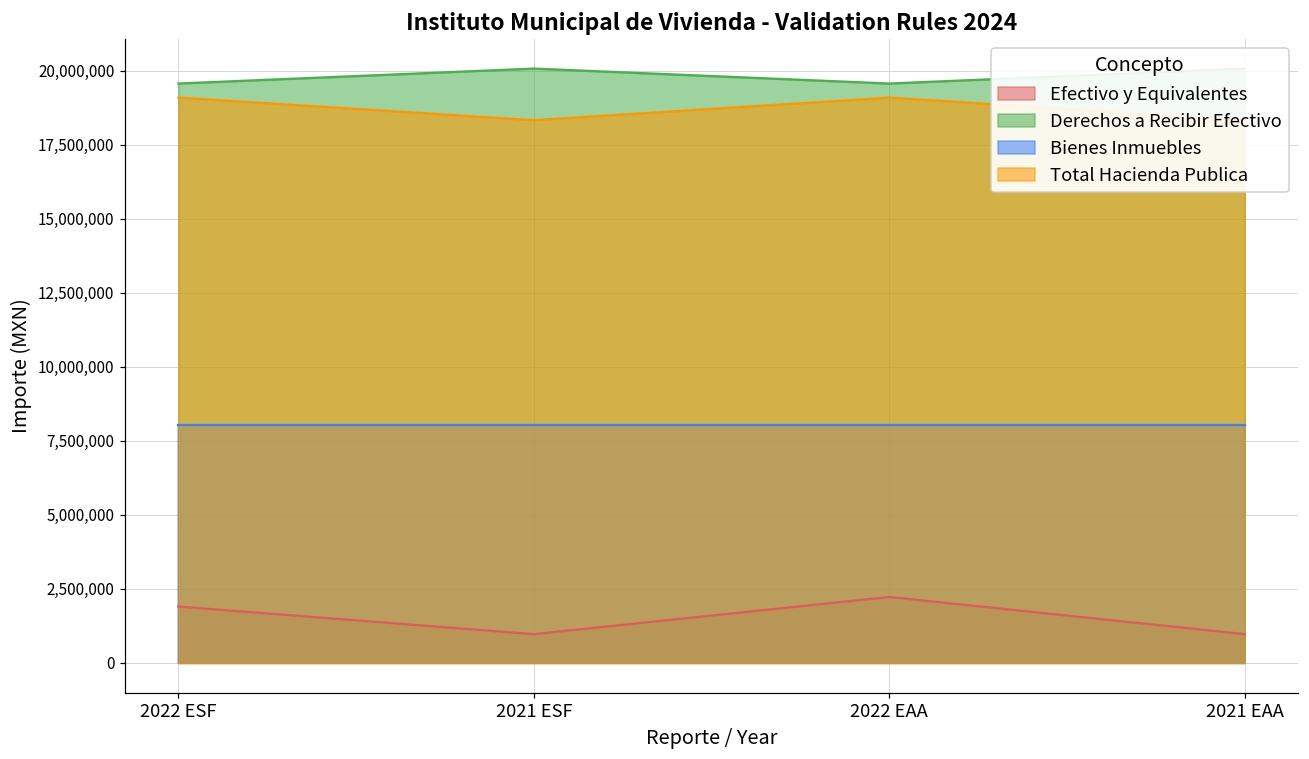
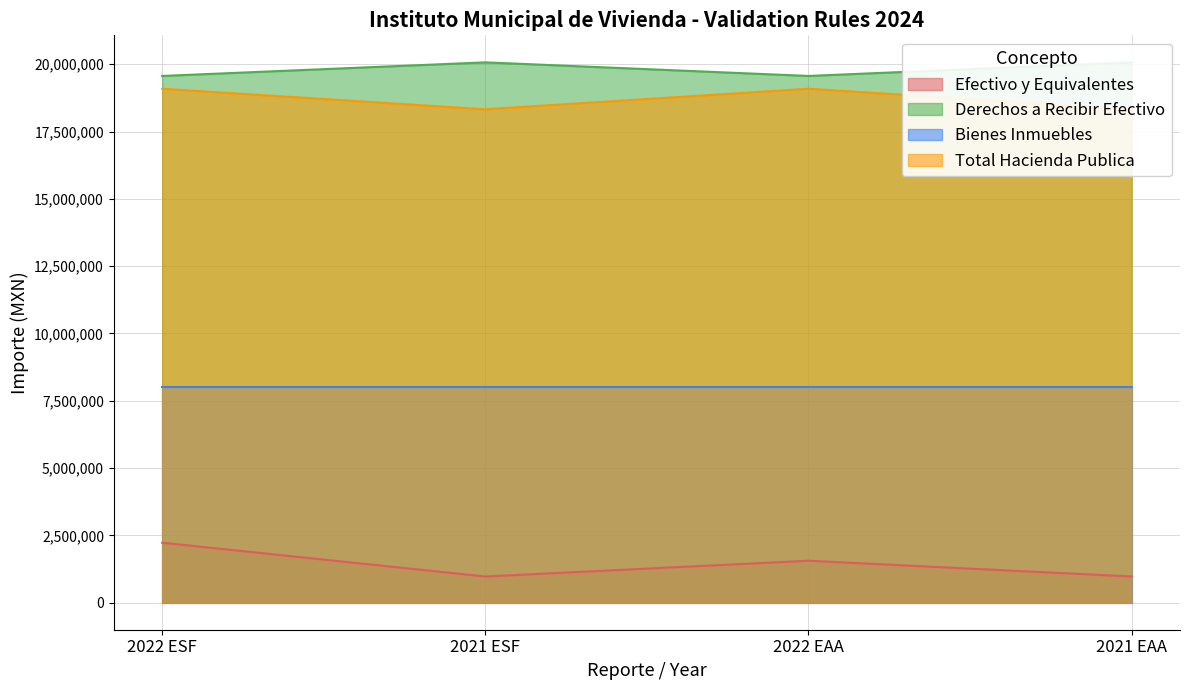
Efectivo y Equivalentes, 2022 ESF: 1,900,000 -> 2,200,000
Efectivo y Equivalentes, 2022 EAA: 2,200,000 -> 1,600,000
